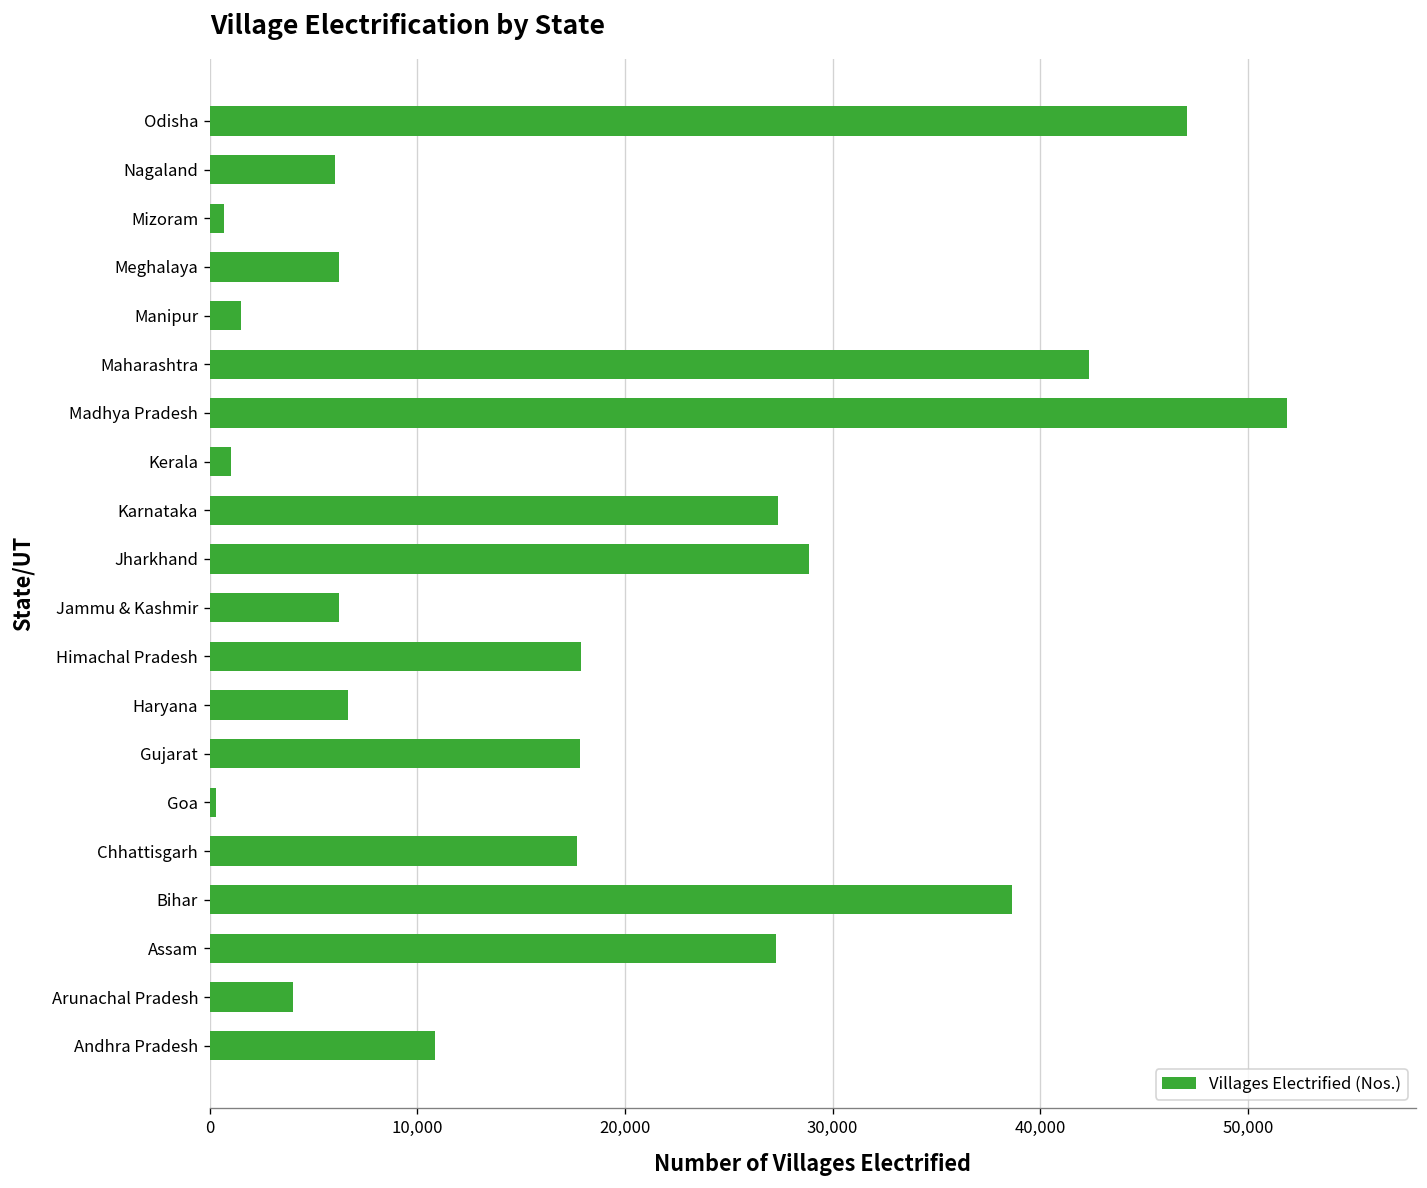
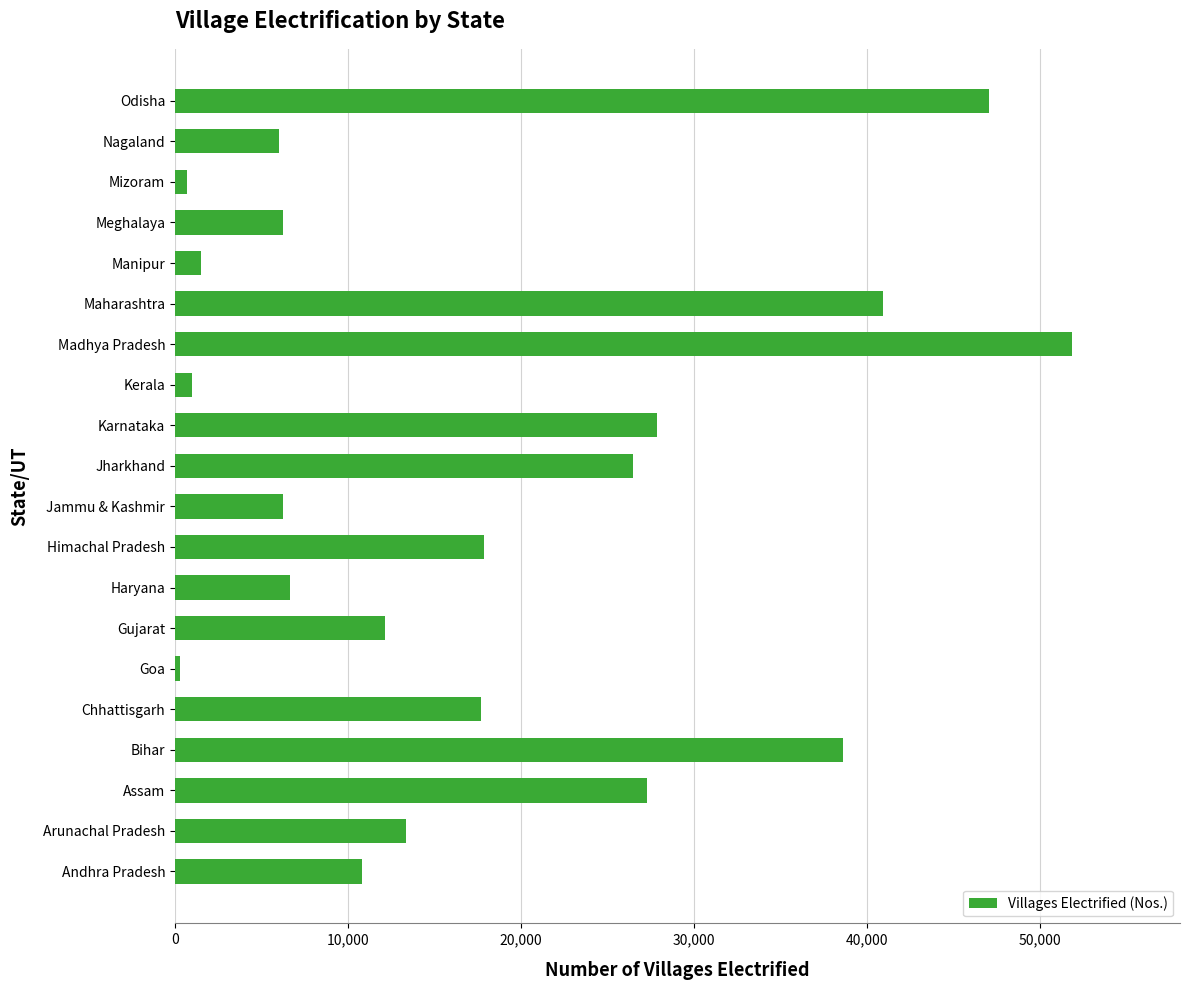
Maharashtra: 42,300 -> 41,000
Karnataka: 27,400 -> 27,900
Jharkhand: 28,900 -> 26,500
Gujarat: 17,800 -> 12,200
Arunachal Pradesh: 4,000 -> 13,400
